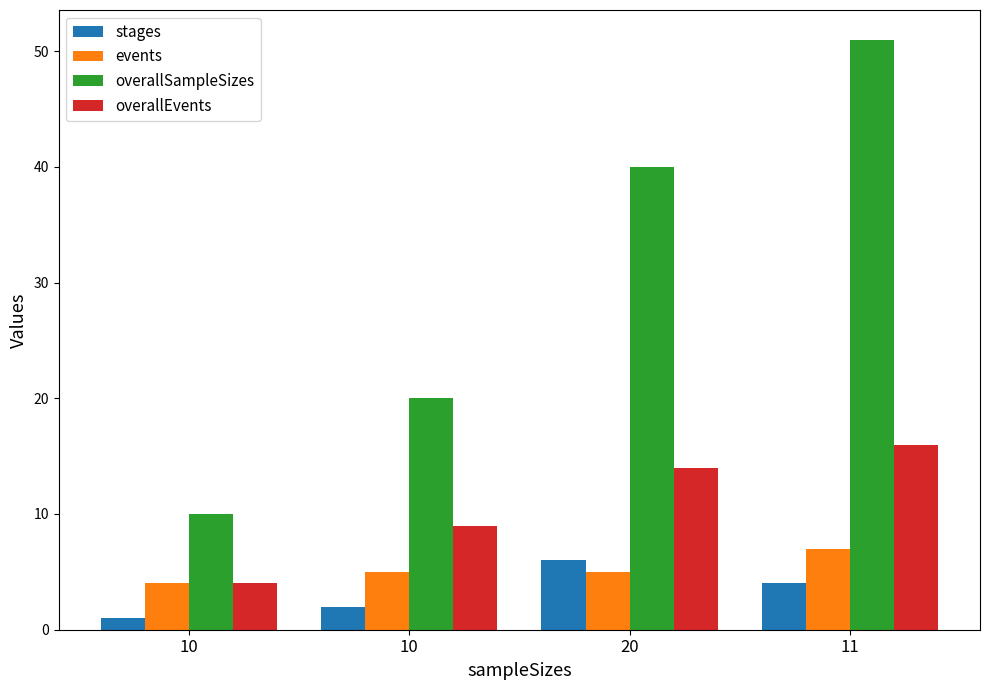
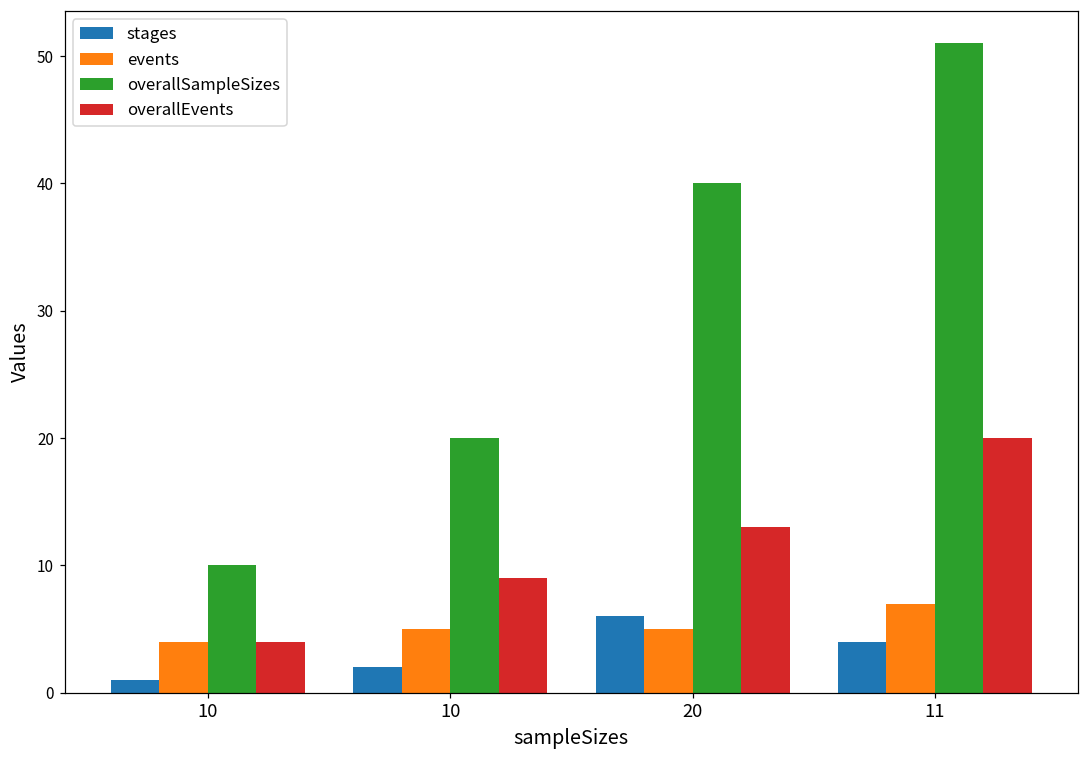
overallEvents, 20: 14 -> 13
overallEvents, 11: 16 -> 20
